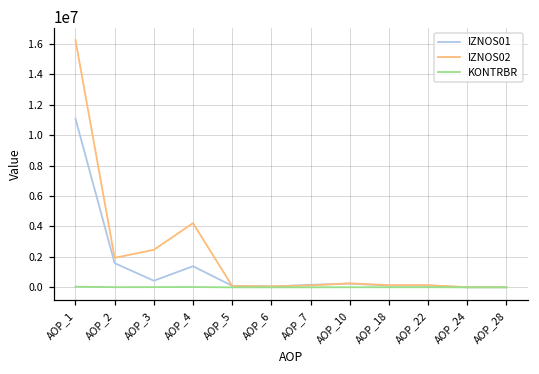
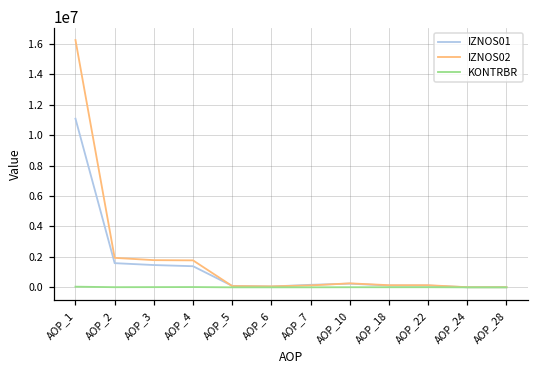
IZNOS01, AOP_3: 400000 -> 1500000
IZNOS02, AOP_3: 2500000 -> 1800000
IZNOS02, AOP_4: 4200000 -> 1800000
